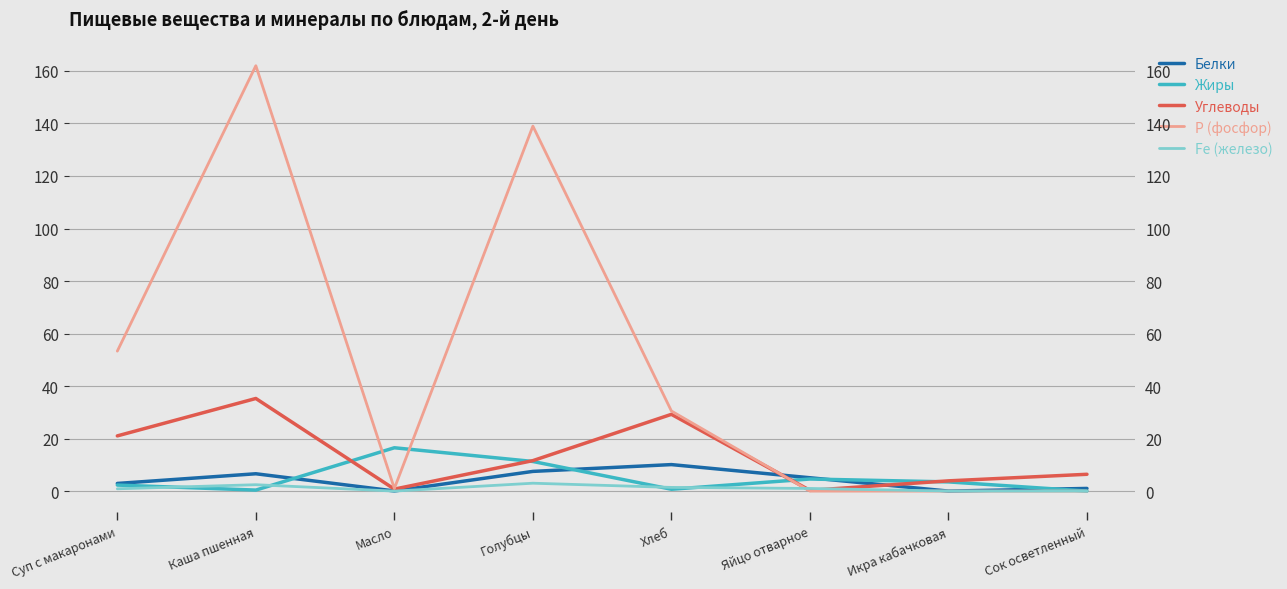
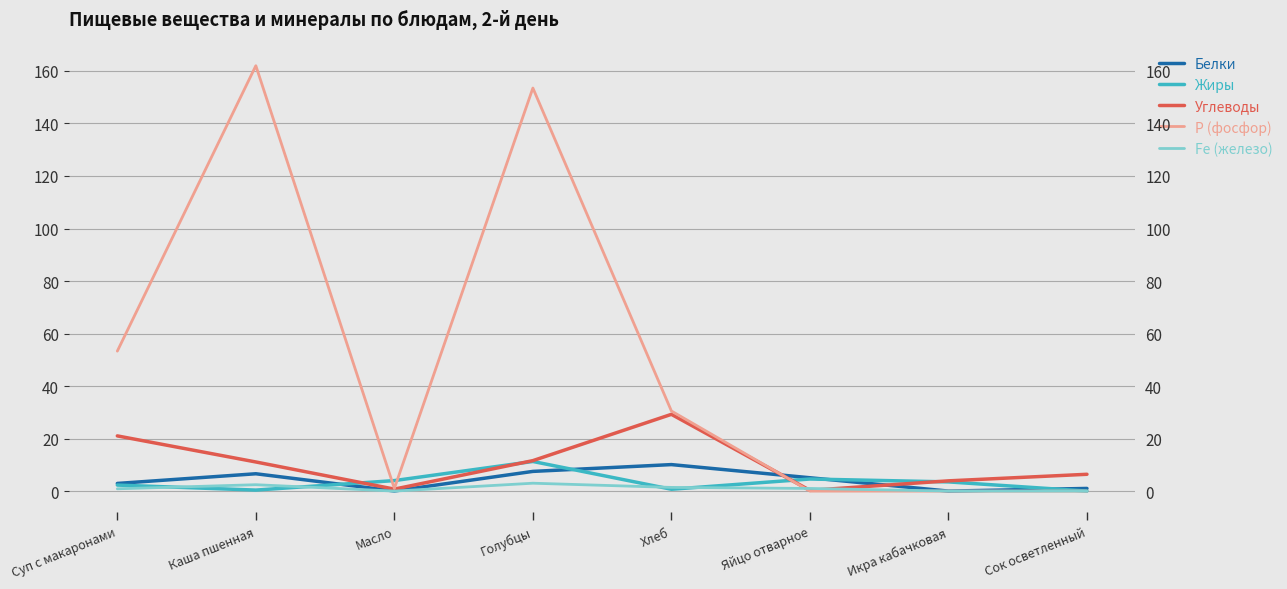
Углеводы, Каша пшенная: 35 -> 11
Жиры, Масло: 17 -> 4
Р (фосфор), Голубцы: 139 -> 154
